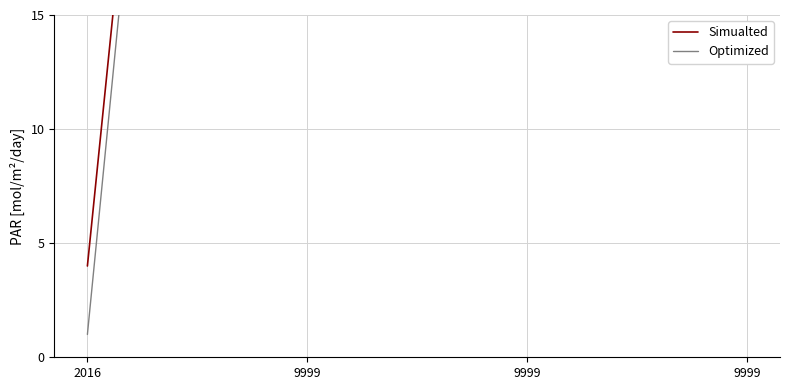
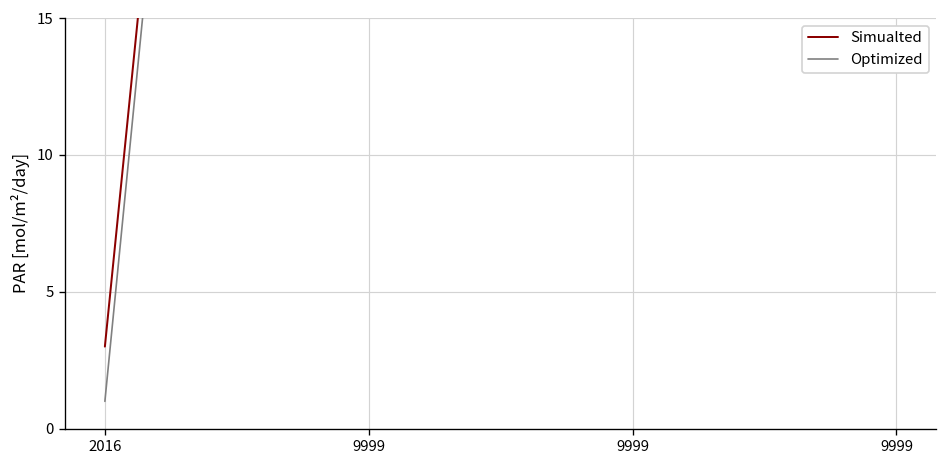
Simualted, 2016: 4 -> 3
